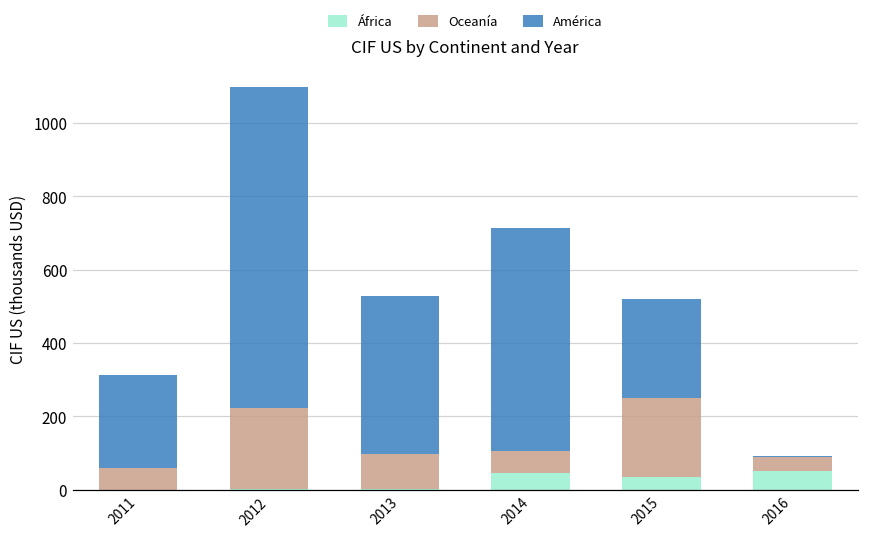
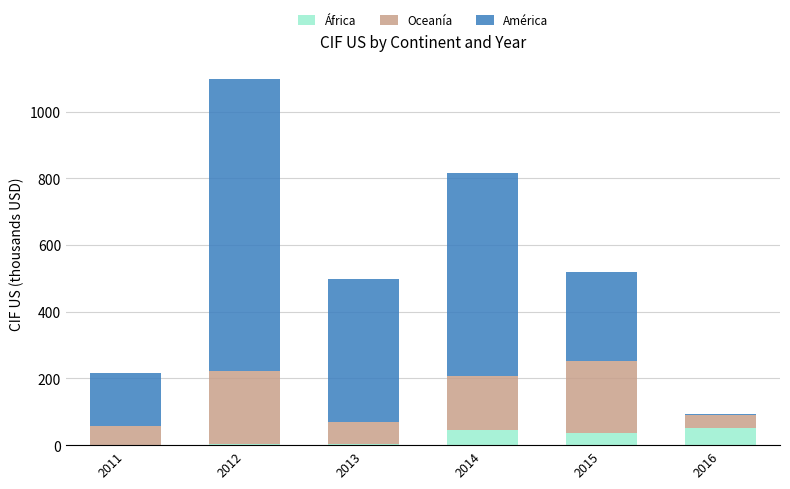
América, 2011: 260 -> 160
Oceanía, 2013: 90 -> 70
Oceanía, 2014: 60 -> 160
